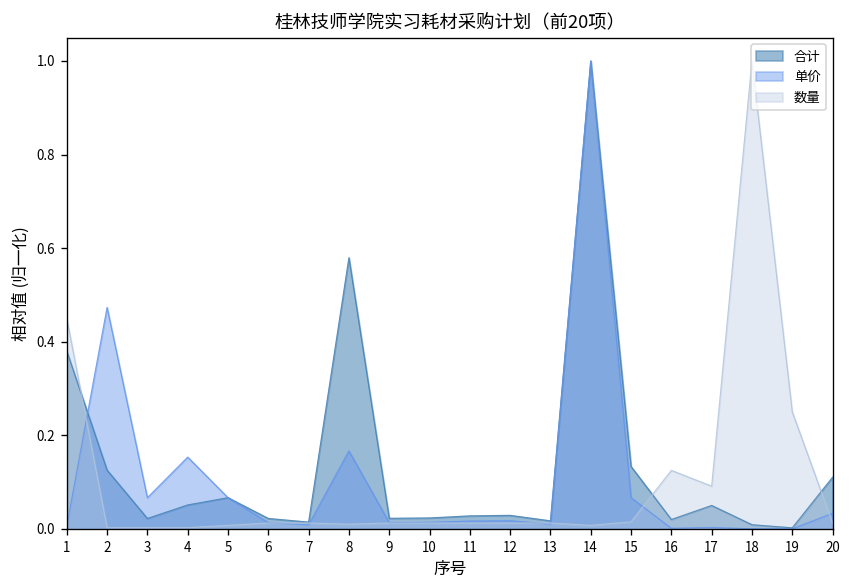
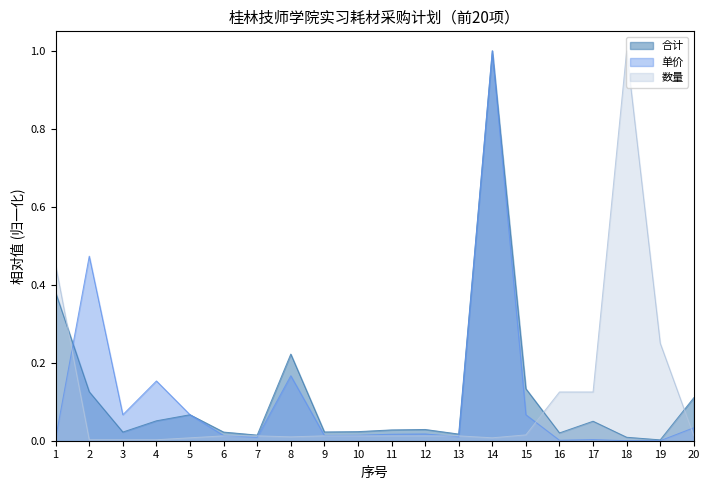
合计, 8: 0.58 -> 0.22
数量, 17: 0.09 -> 0.13
